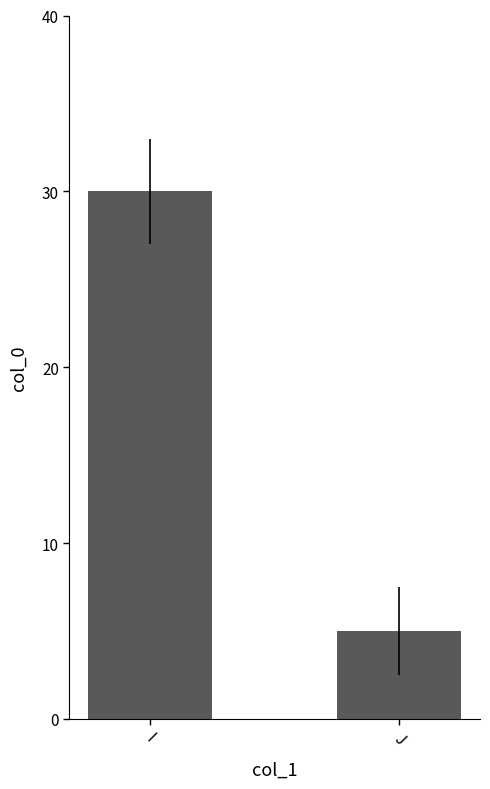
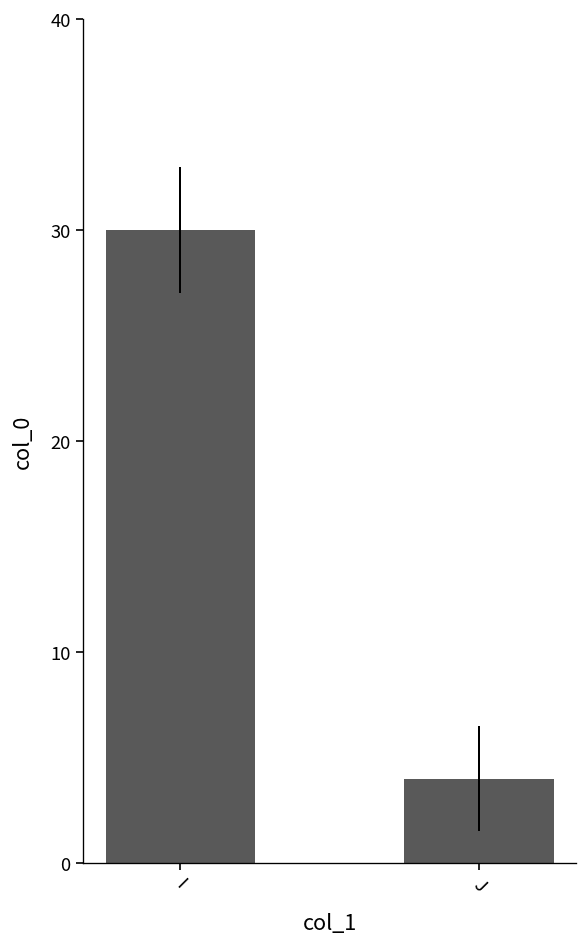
J: 5 -> 4
